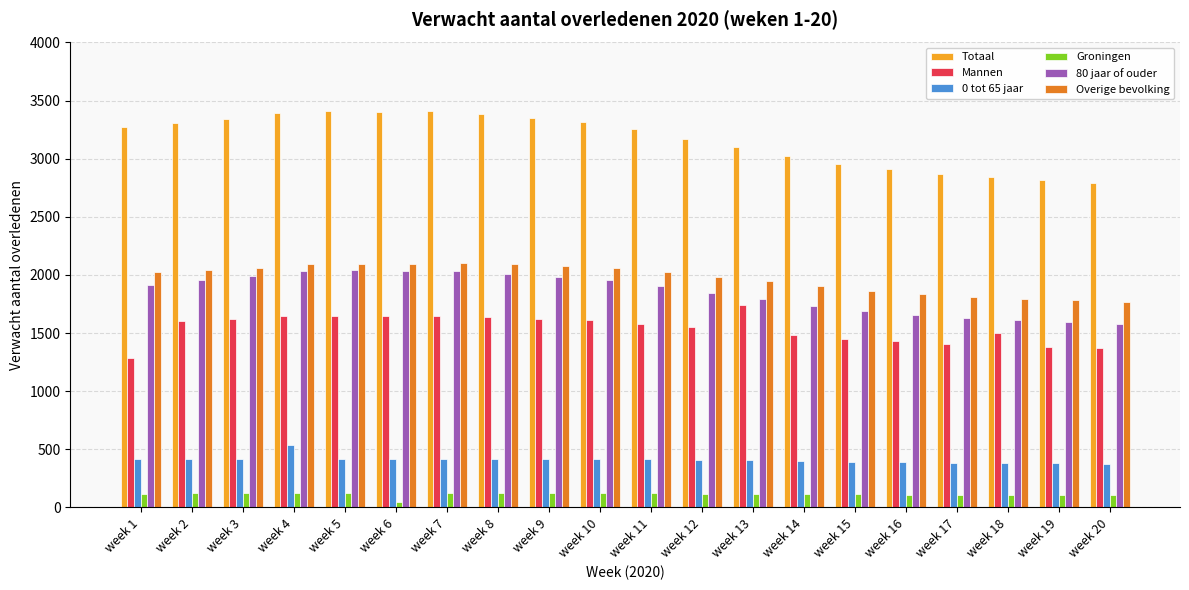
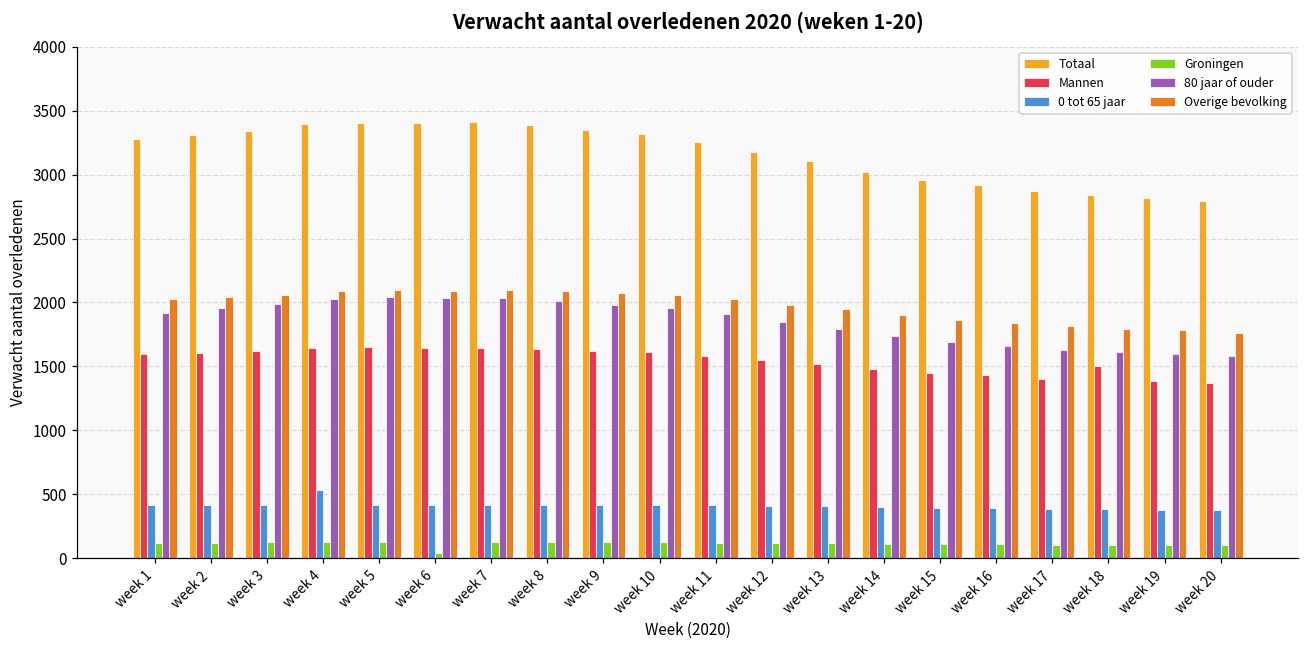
Mannen, week 1: 1290 -> 1600
Mannen, week 13: 1740 -> 1520
